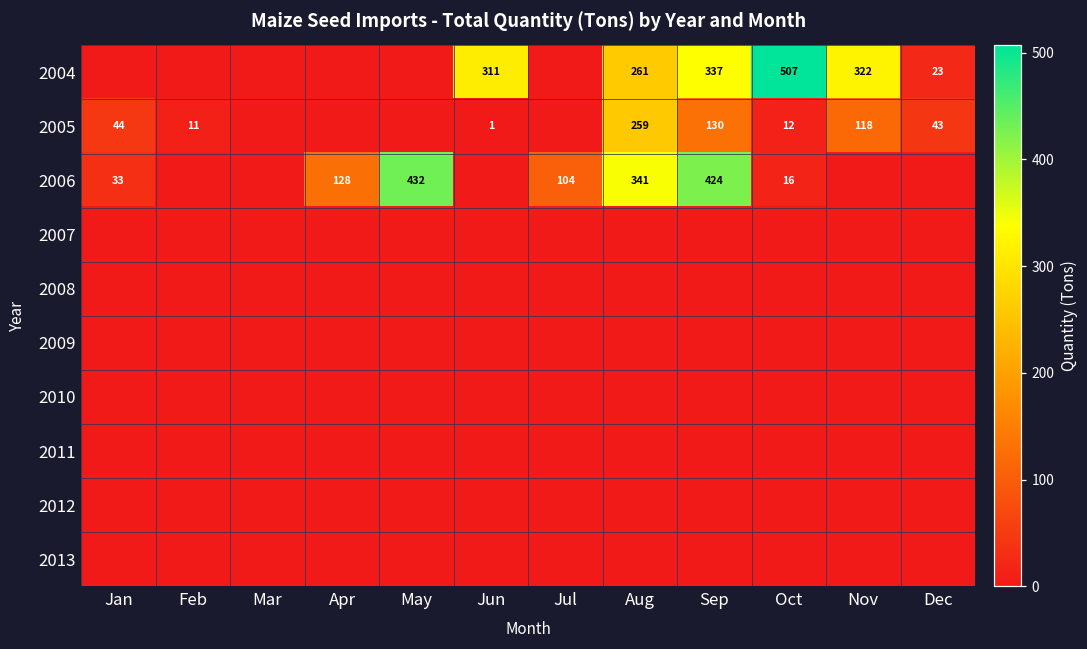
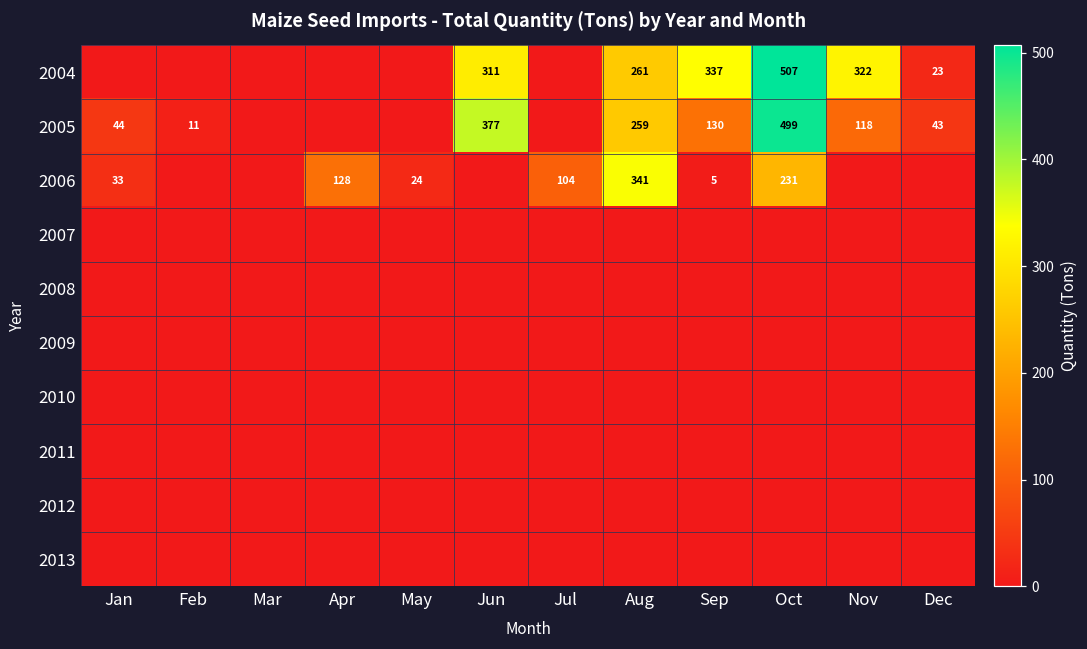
2005, Jun: 1 -> 377
2005, Oct: 12 -> 499
2006, May: 432 -> 24
2006, Sep: 424 -> 5
2006, Oct: 16 -> 231
